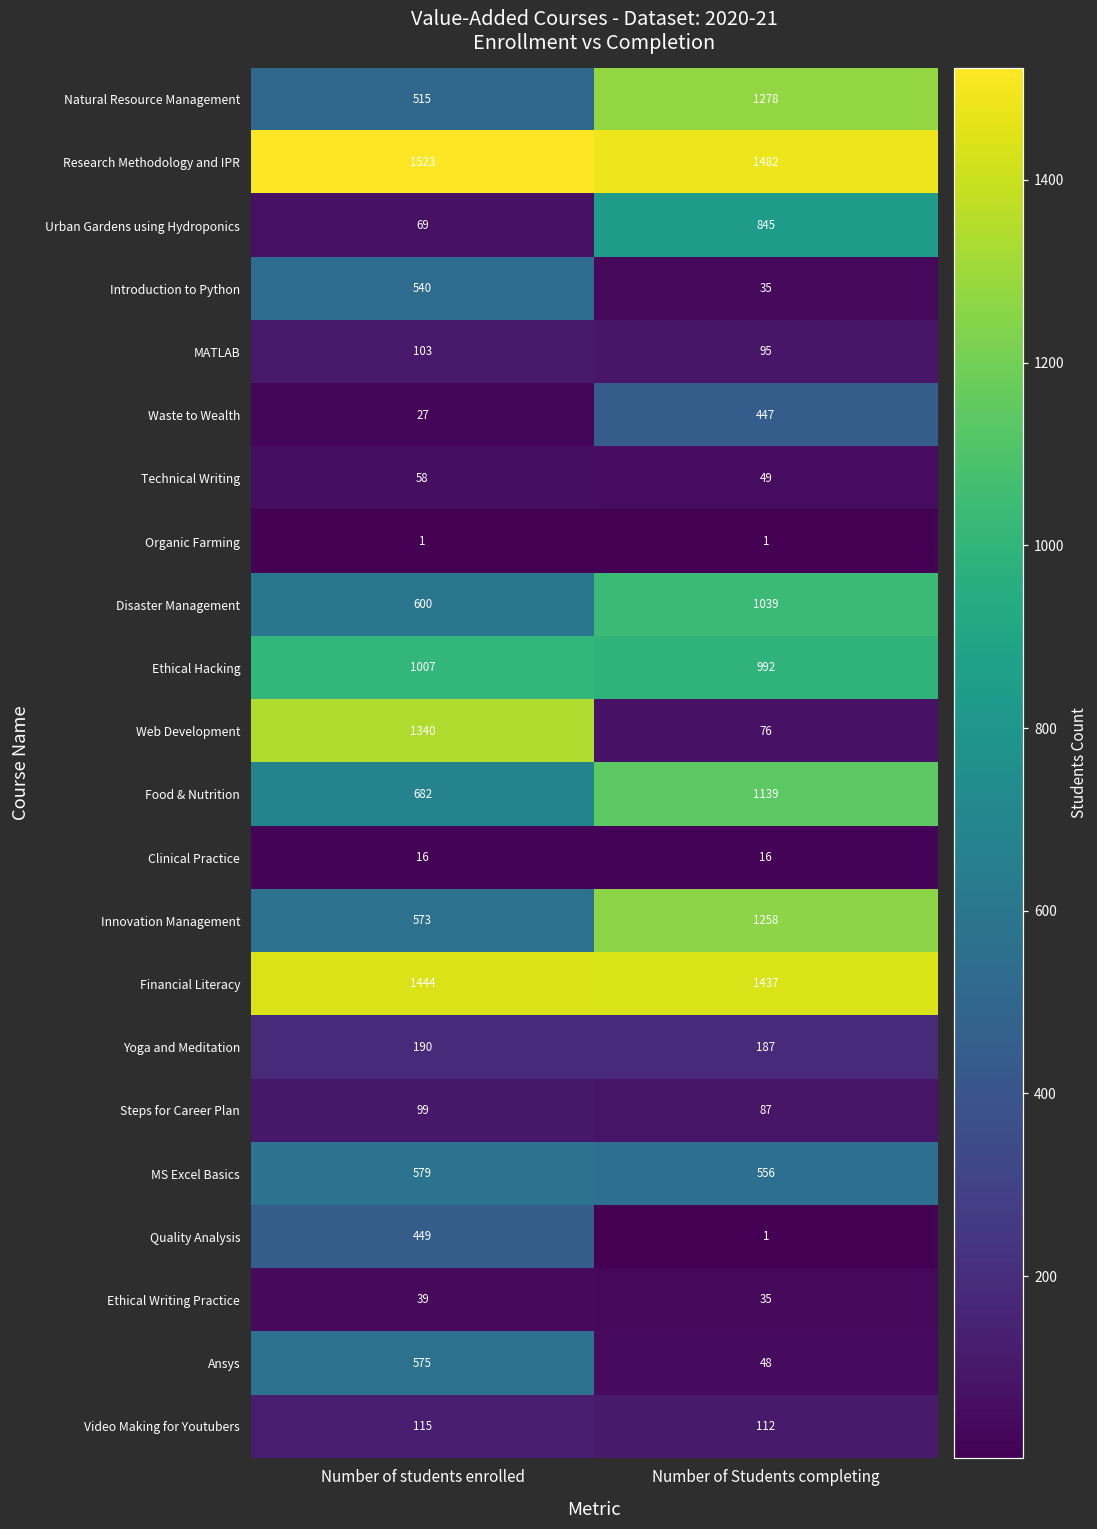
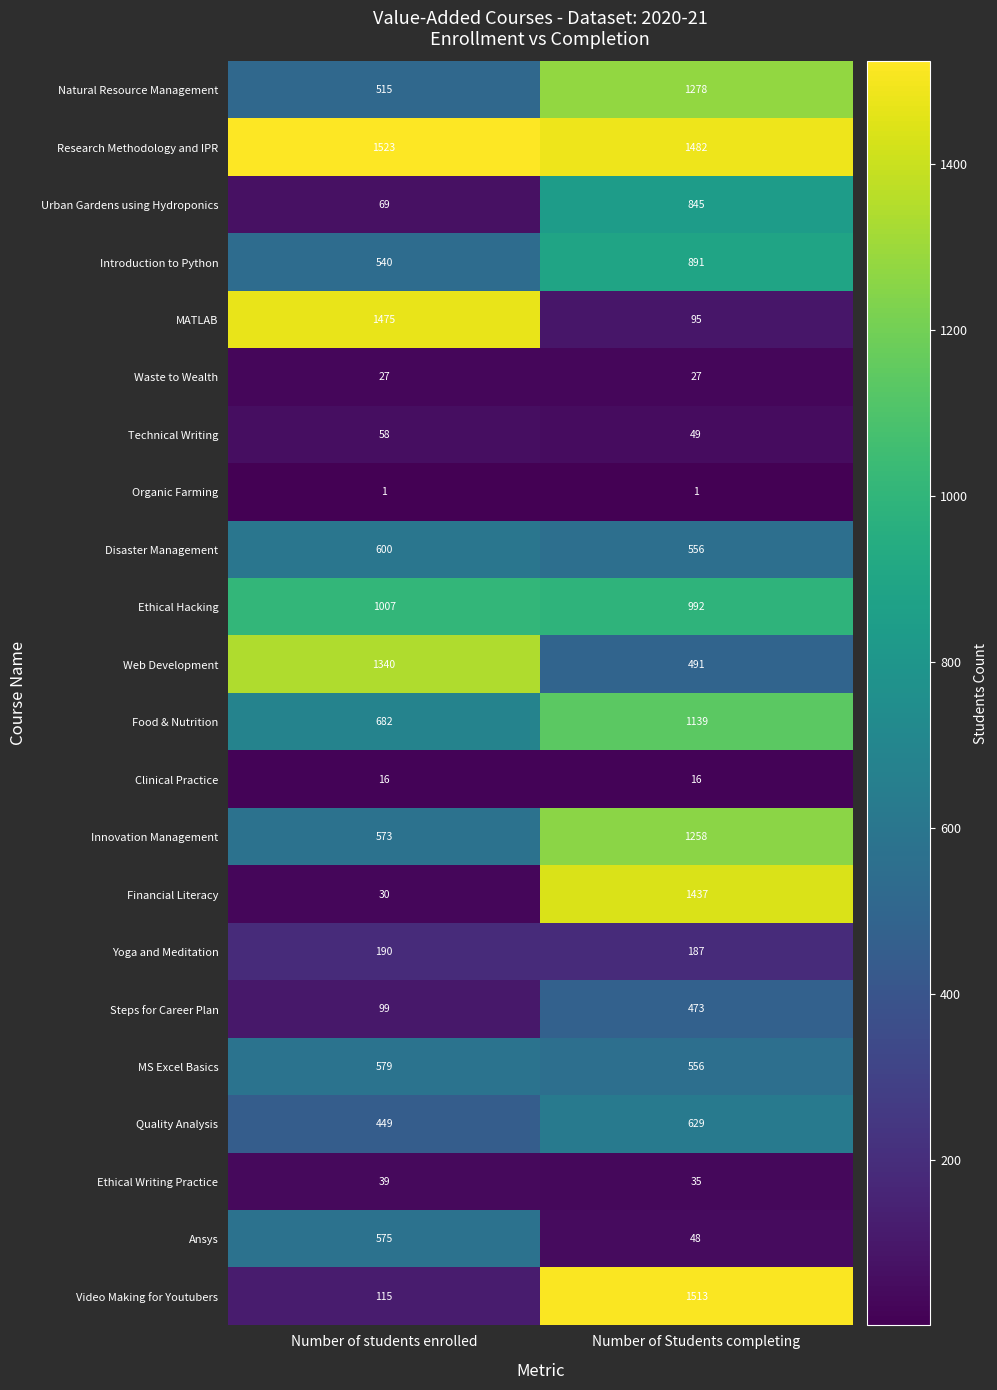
Introduction to Python, Number of Students completing: 35 -> 891
MATLAB, Number of students enrolled: 103 -> 1475
Waste to Wealth, Number of Students completing: 447 -> 27
Disaster Management, Number of Students completing: 1039 -> 556
Web Development, Number of Students completing: 76 -> 491
Financial Literacy, Number of students enrolled: 1444 -> 30
Steps for Career Plan, Number of Students completing: 87 -> 473
Quality Analysis, Number of Students completing: 1 -> 629
Video Making for Youtubers, Number of Students completing: 112 -> 1513
